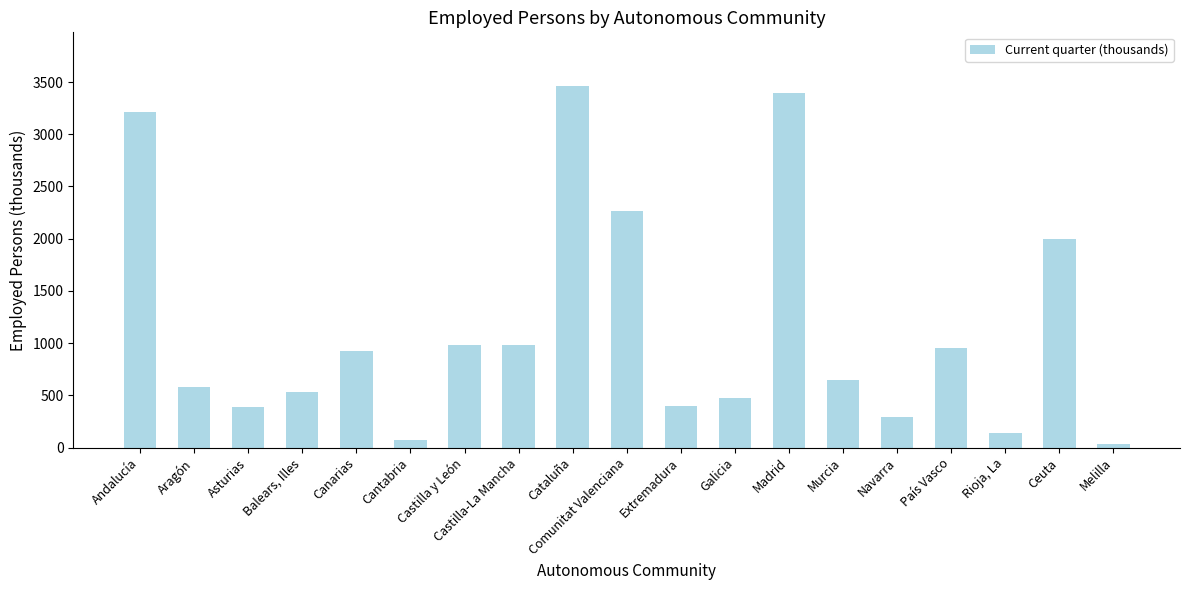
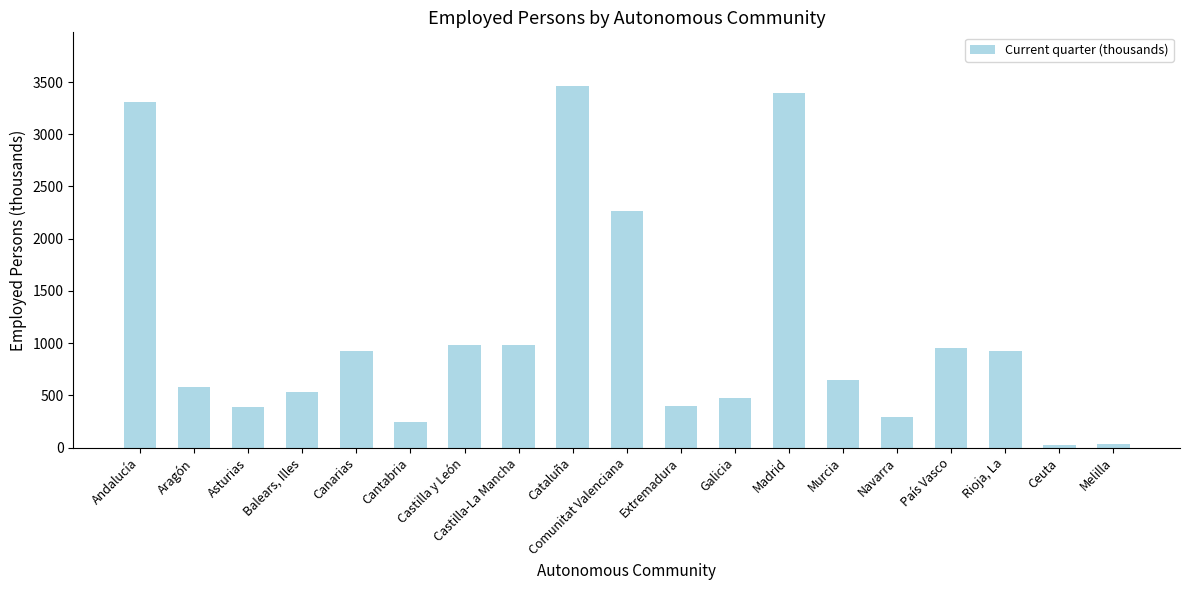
Andalucía: 3220 -> 3310
Cantabria: 70 -> 240
Rioja, La: 140 -> 930
Ceuta: 2000 -> 30
